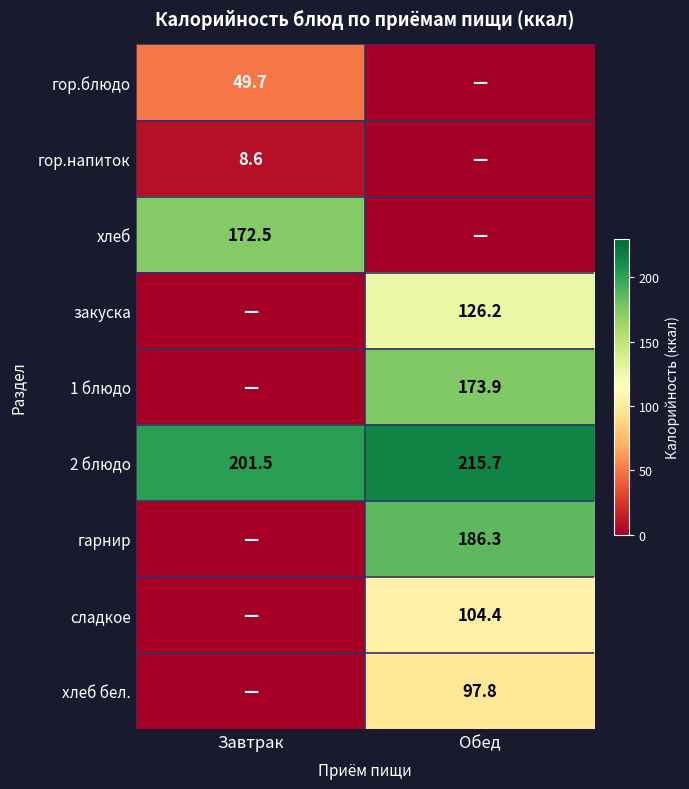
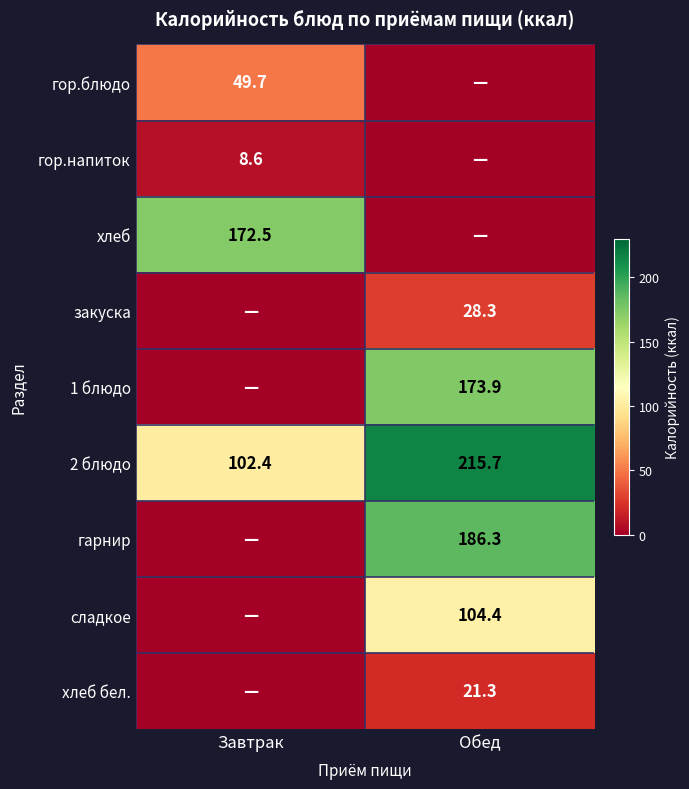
закуска, Обед: 126.2 -> 28.3
2 блюдо, Завтрак: 201.5 -> 102.4
хлеб бел., Обед: 97.8 -> 21.3
